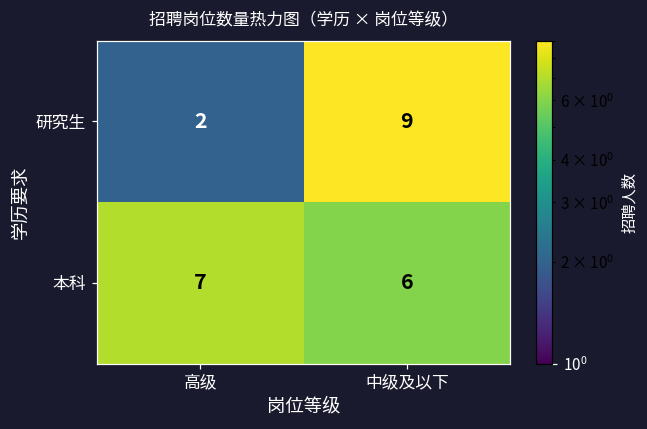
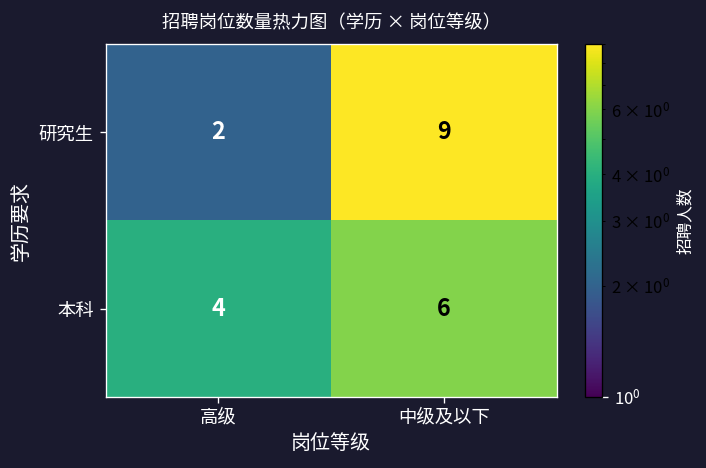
本科, 高级: 7 -> 4
